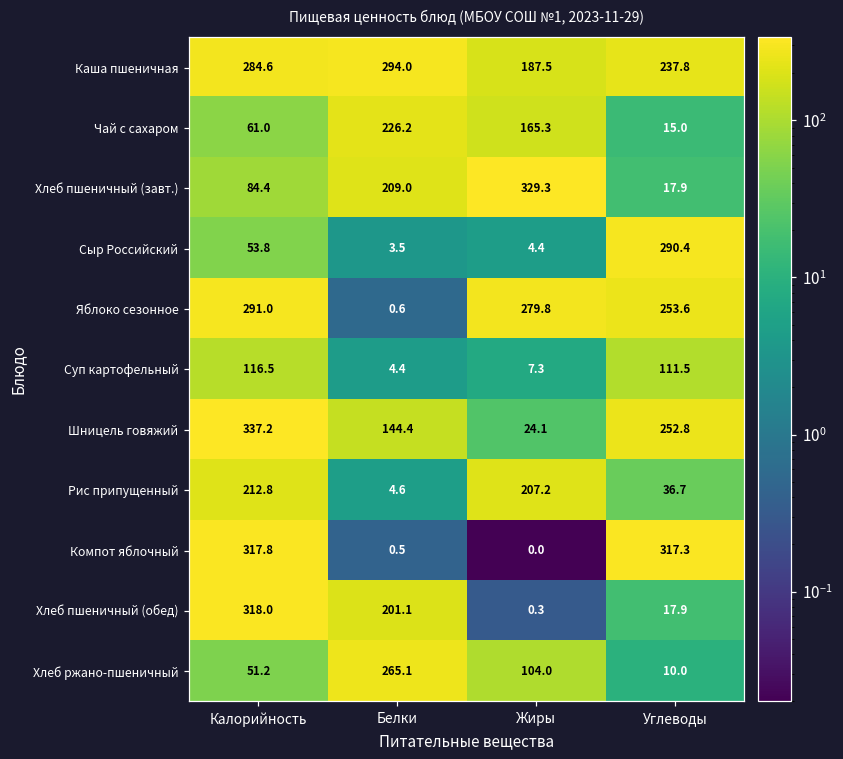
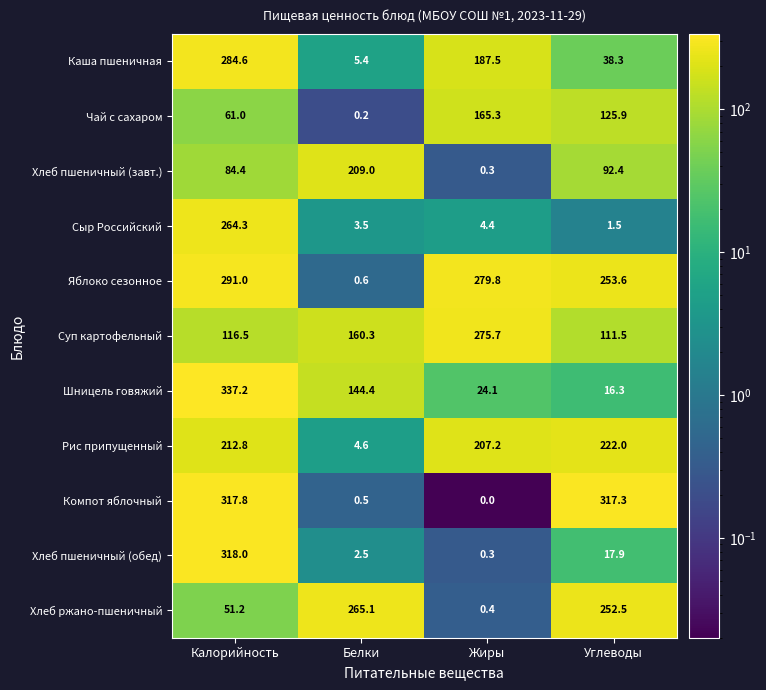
Каша пшеничная, Белки: 294.0 -> 5.4
Каша пшеничная, Углеводы: 237.8 -> 38.3
Чай с сахаром, Белки: 226.2 -> 0.2
Чай с сахаром, Углеводы: 15.0 -> 125.9
Хлеб пшеничный (завт.), Жиры: 329.3 -> 0.3
Хлеб пшеничный (завт.), Углеводы: 17.9 -> 92.4
Сыр Российский, Калорийность: 53.8 -> 264.3
Сыр Российский, Углеводы: 290.4 -> 1.5
Суп картофельный, Белки: 4.4 -> 160.3
Суп картофельный, Жиры: 7.3 -> 275.7
Шницель говяжий, Углеводы: 252.8 -> 16.3
Рис припущенный, Углеводы: 36.7 -> 222.0
Хлеб пшеничный (обед), Белки: 201.1 -> 2.5
Хлеб ржано-пшеничный, Жиры: 104.0 -> 0.4
Хлеб ржано-пшеничный, Углеводы: 10.0 -> 252.5
